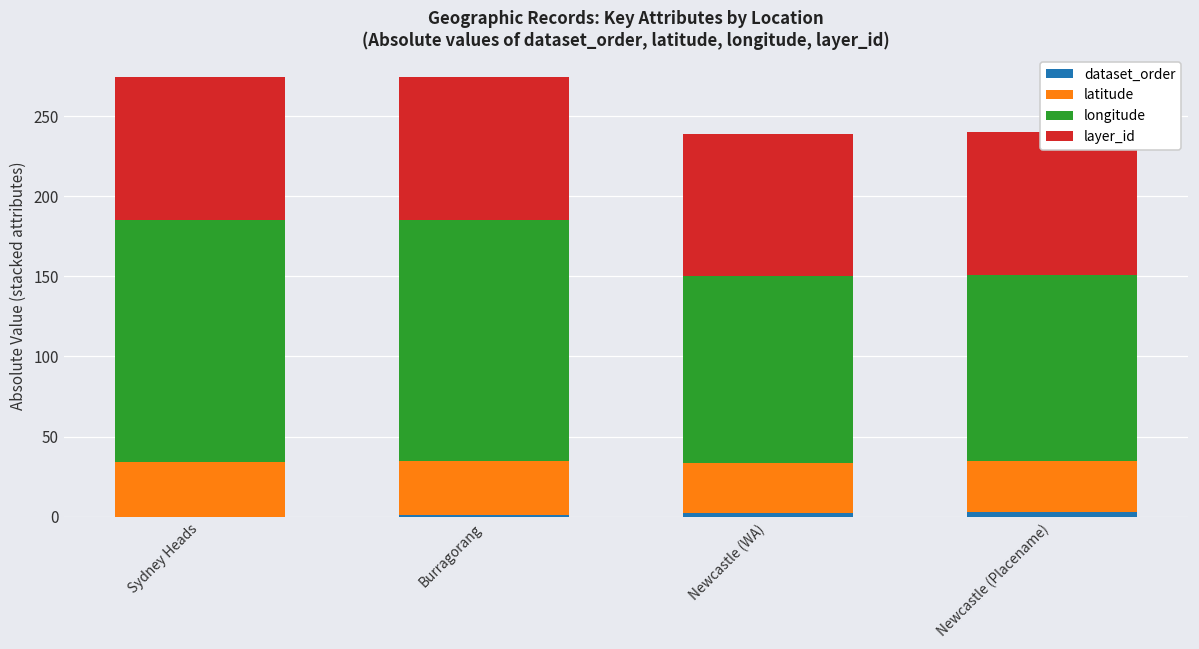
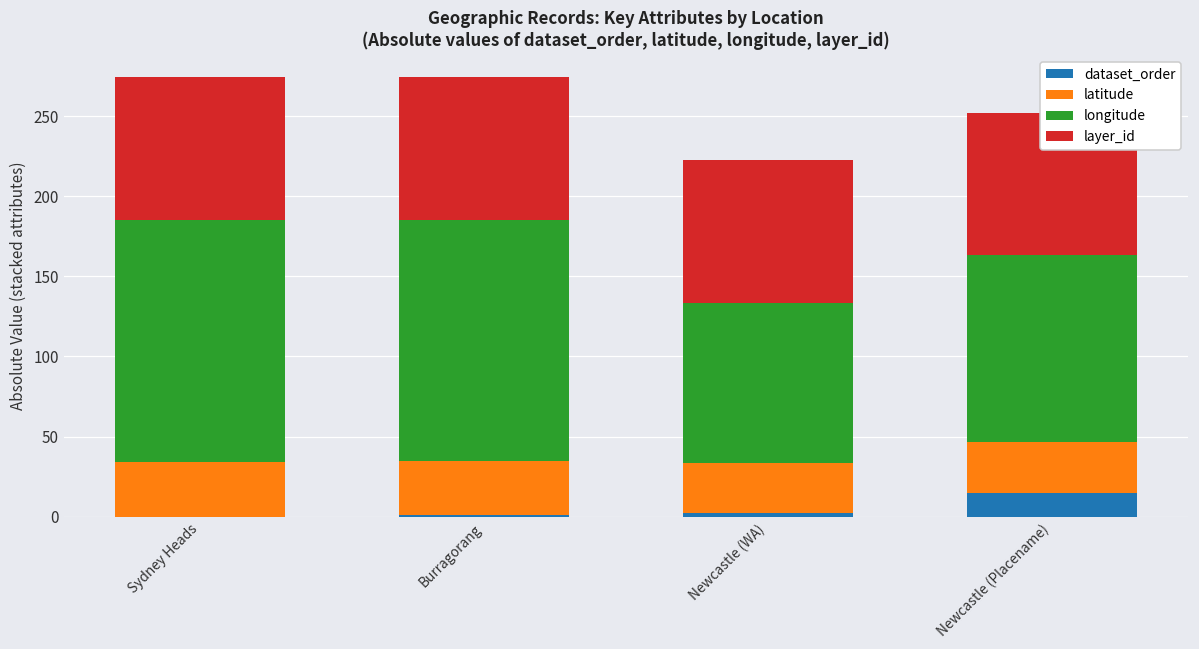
longitude, Newcastle (WA): 116 -> 100
dataset_order, Newcastle (Placename): 3 -> 15
